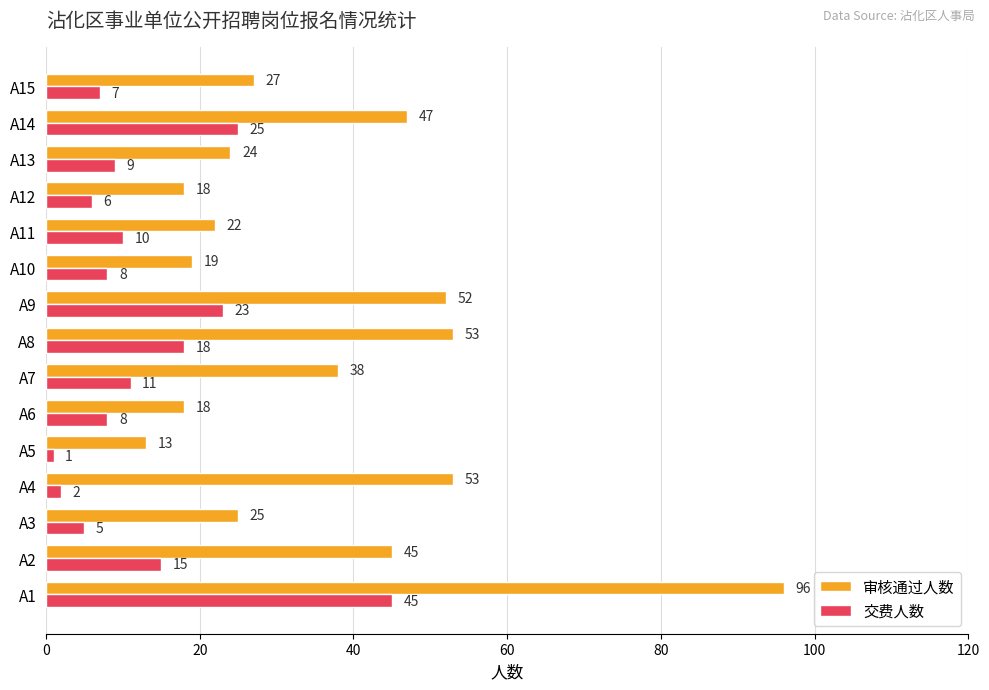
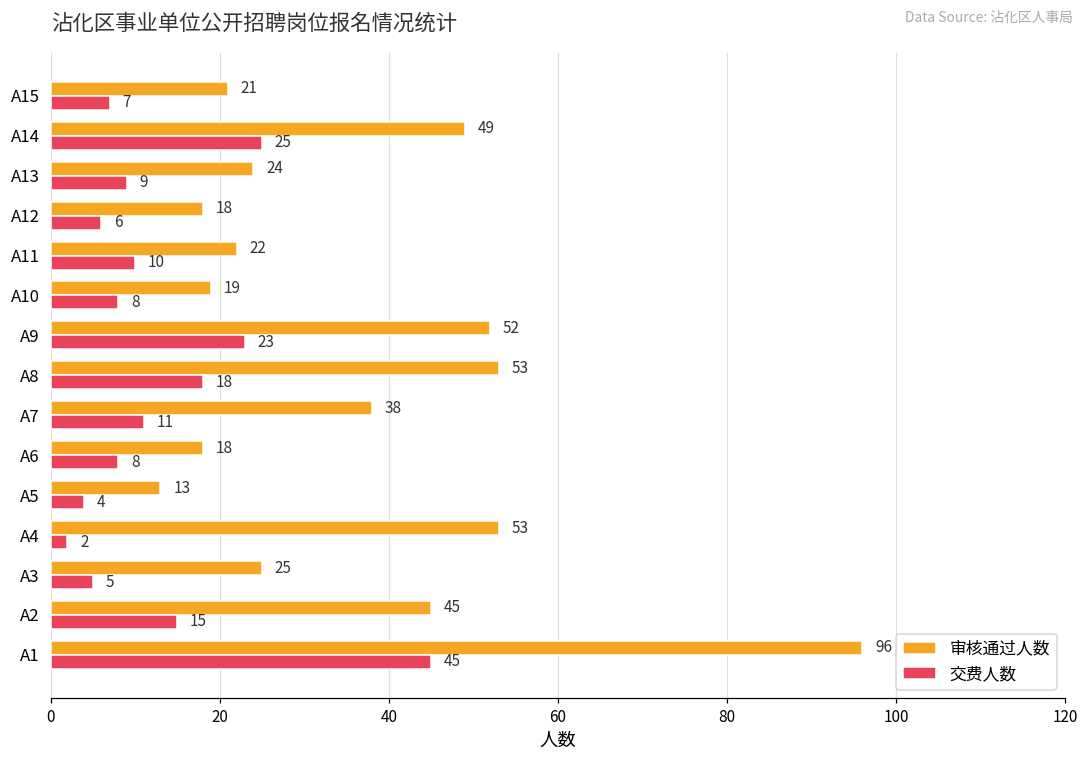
审核通过人数, A15: 27 -> 21
审核通过人数, A14: 47 -> 49
交费人数, A5: 1 -> 4
